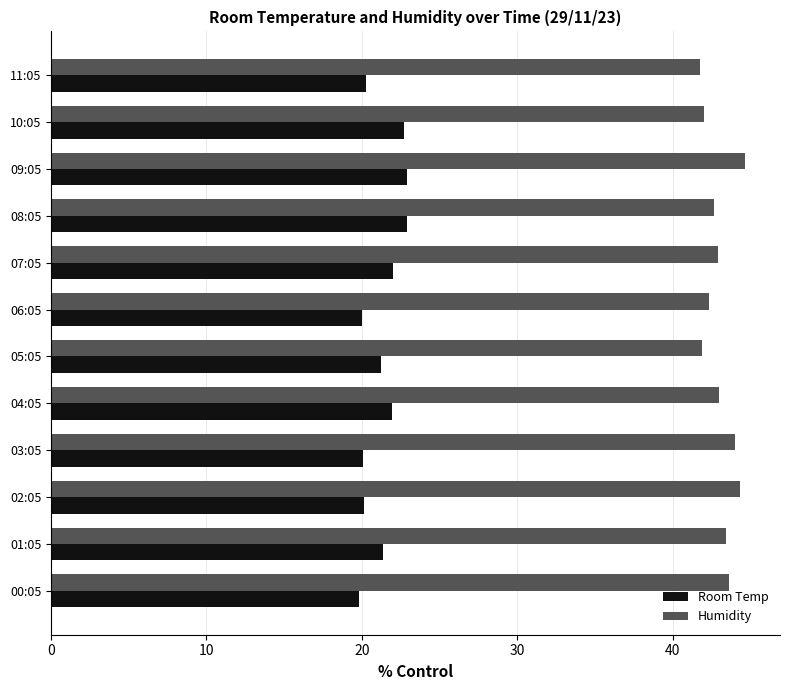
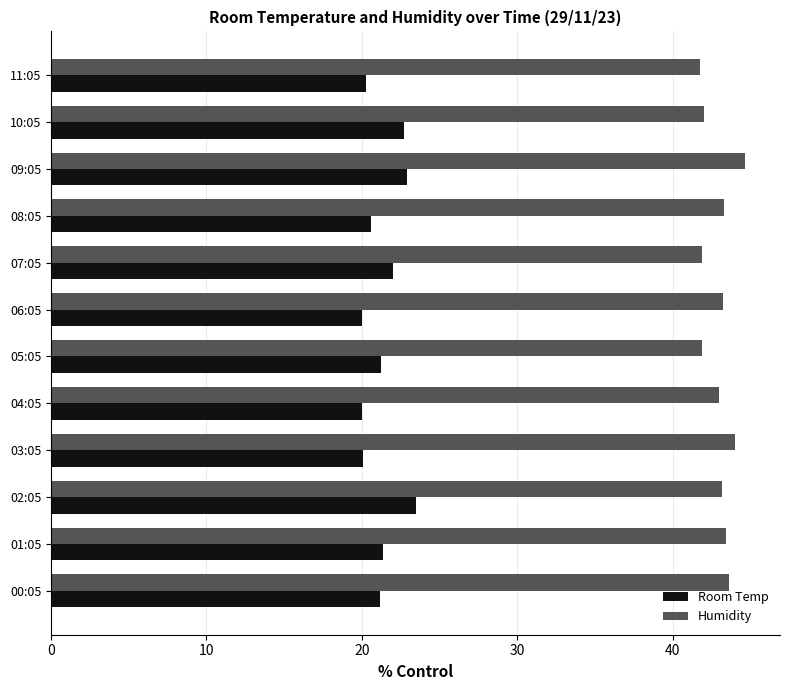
Humidity, 08:05: 42.6 -> 43.3
Room Temp, 08:05: 22.9 -> 20.6
Humidity, 07:05: 42.9 -> 41.9
Humidity, 06:05: 42.4 -> 43.2
Room Temp, 04:05: 21.9 -> 20.0
Humidity, 02:05: 44.4 -> 43.2
Room Temp, 02:05: 20.2 -> 23.5
Room Temp, 00:05: 19.8 -> 21.2
